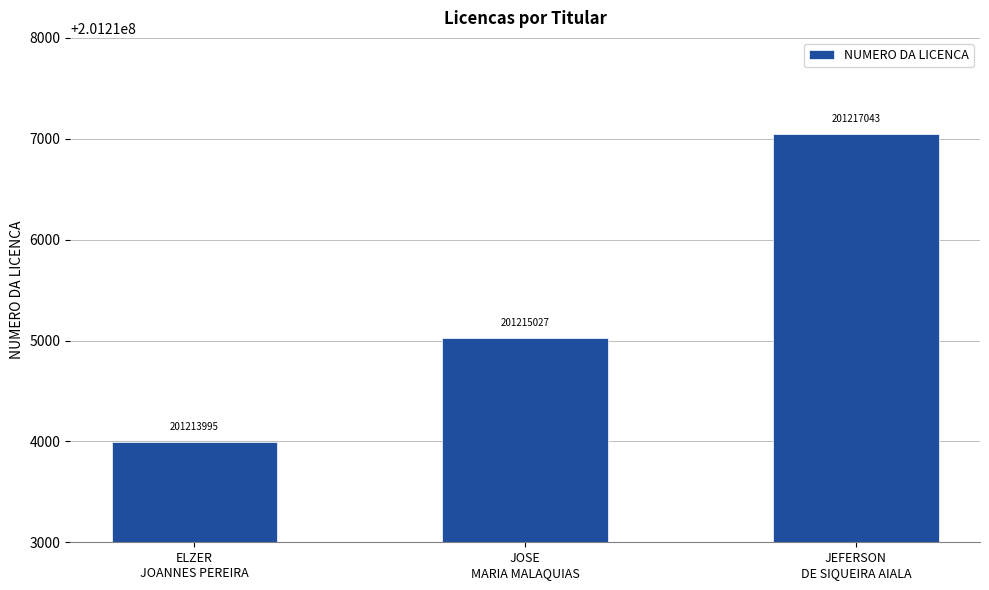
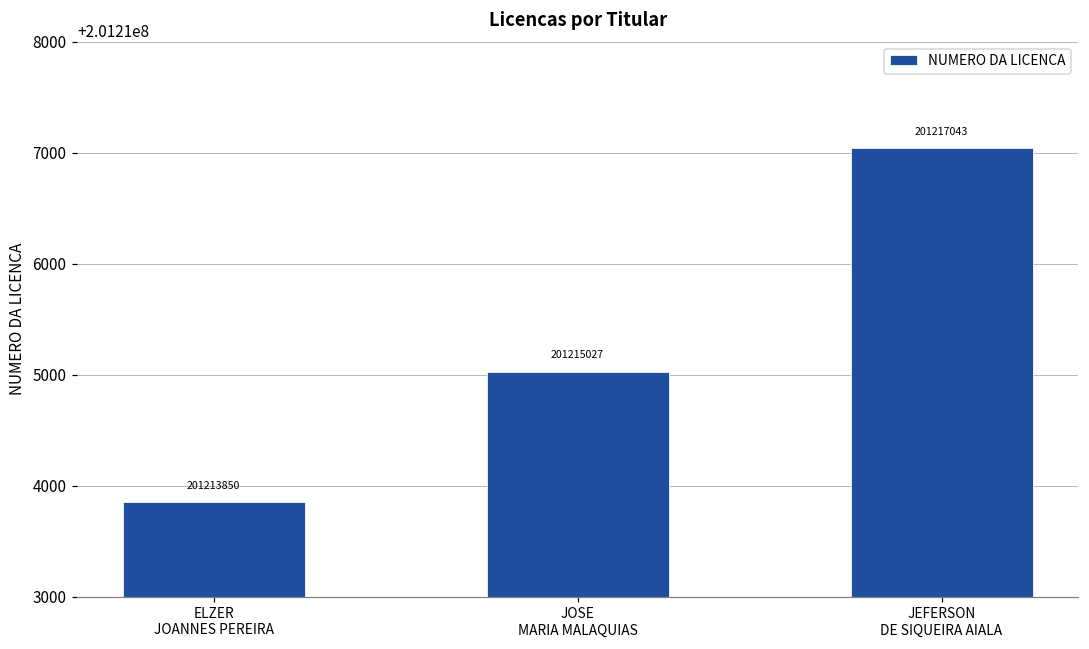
ELZER JOANNES PEREIRA: 201213995 -> 201213850
